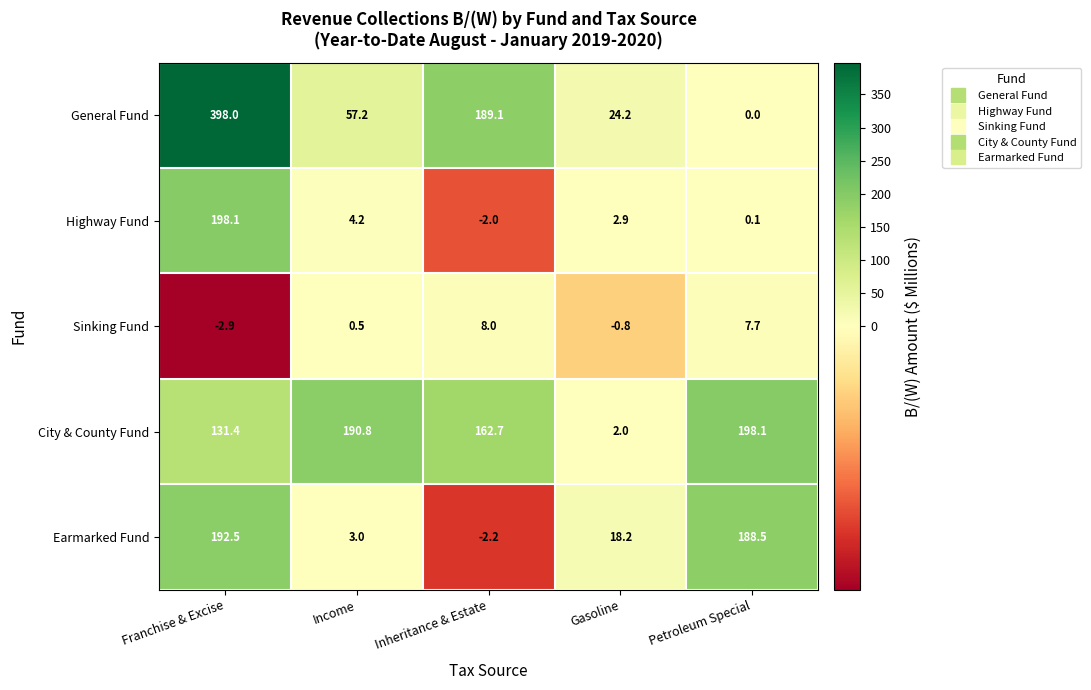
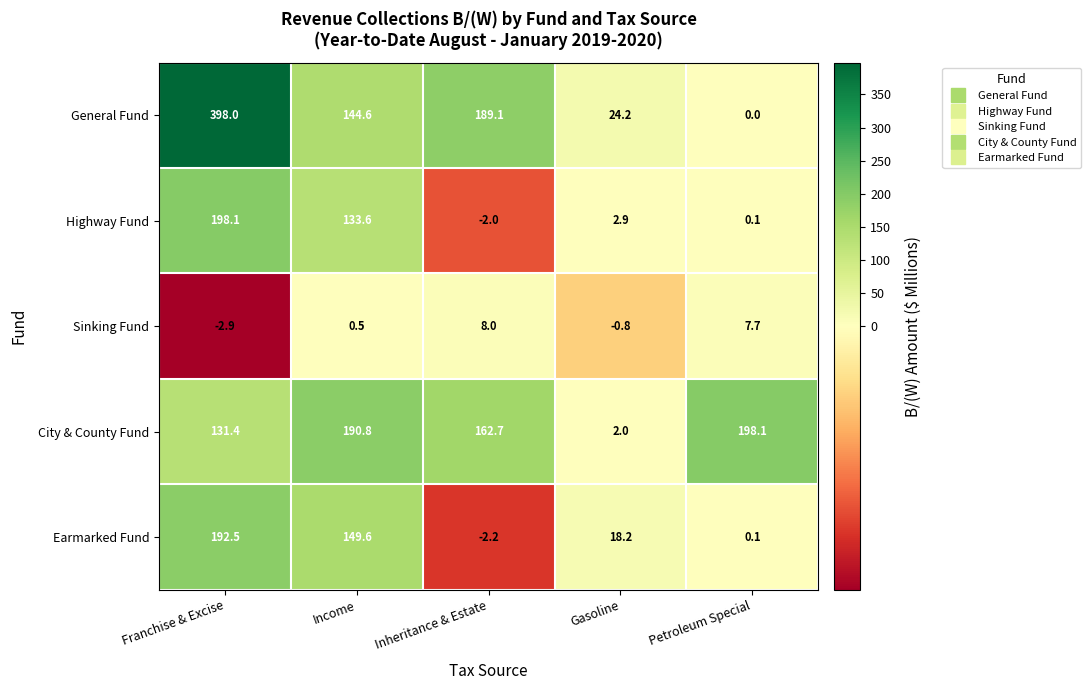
General Fund, Income: 57.2 -> 144.6
Highway Fund, Income: 4.2 -> 133.6
Earmarked Fund, Income: 3.0 -> 149.6
Earmarked Fund, Petroleum Special: 188.5 -> 0.1
